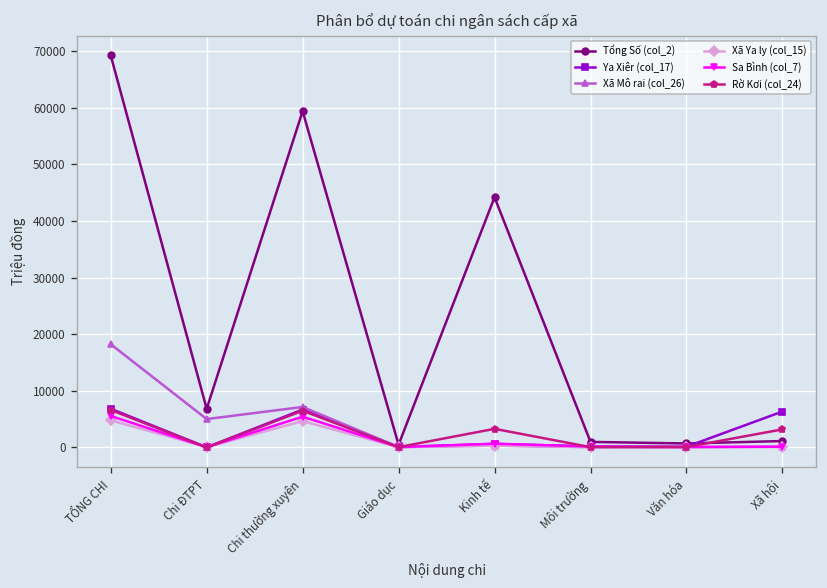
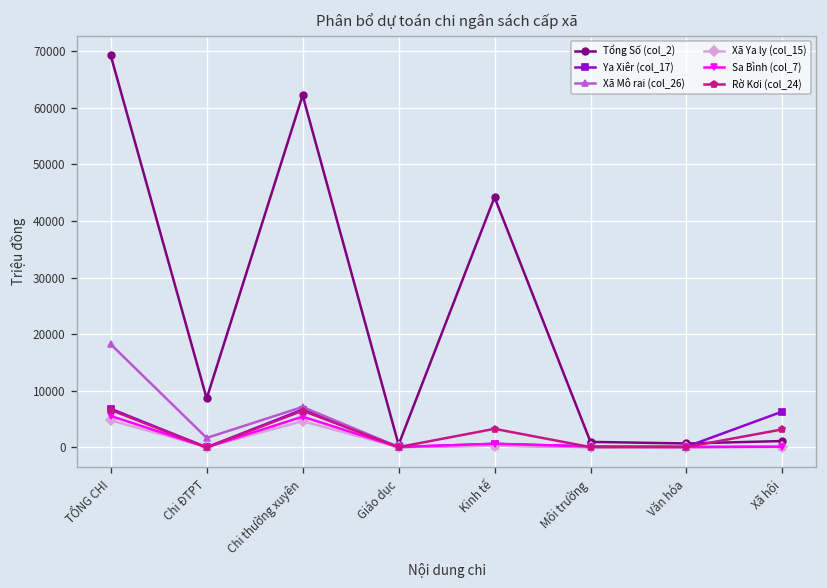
Tổng Số (col_2), Chi ĐTPT: 7000 -> 9000
Xã Mô rai (col_26), Chi ĐTPT: 5000 -> 2000
Tổng Số (col_2), Chi thường xuyên: 59000 -> 62000
